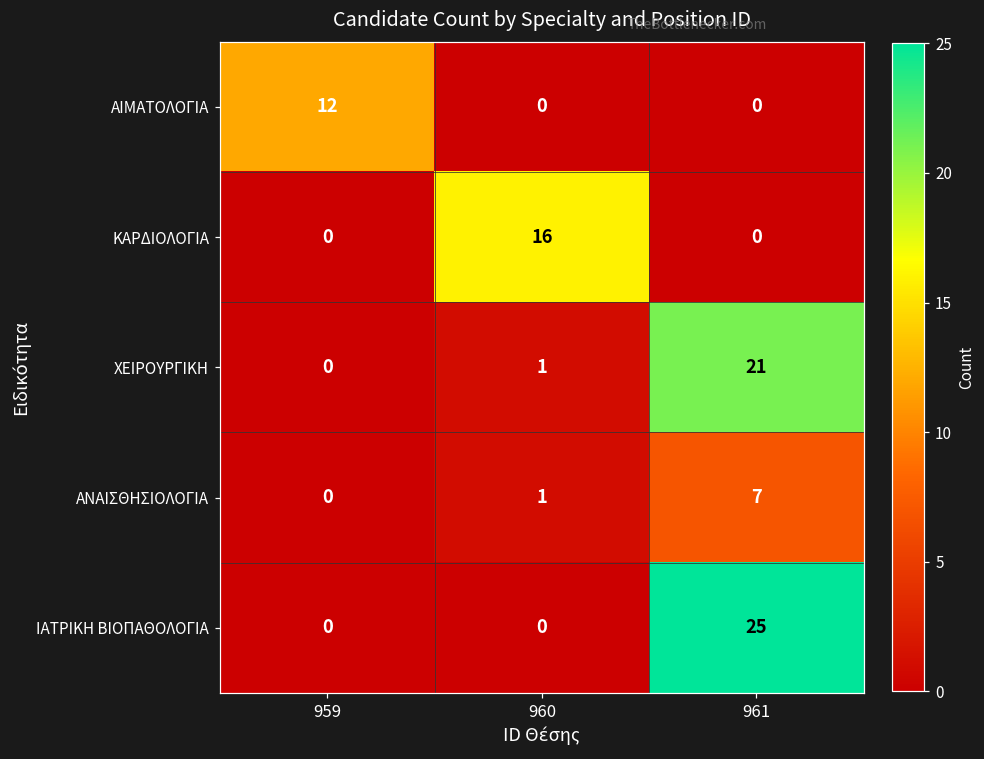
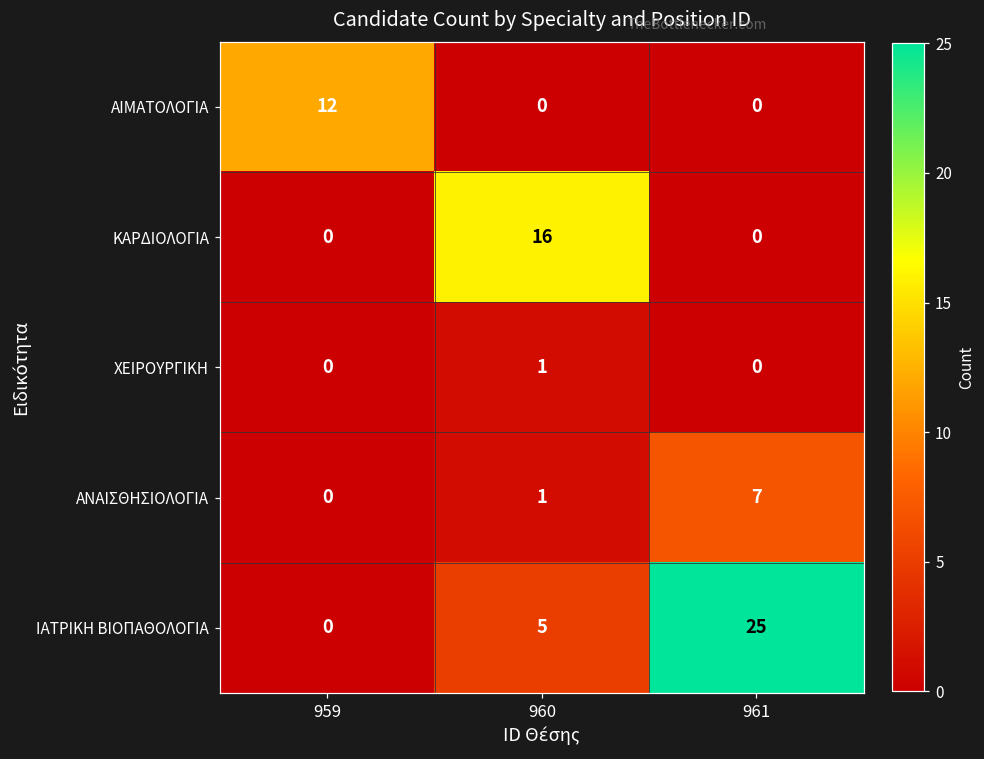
ΧΕΙΡΟΥΡΓΙΚΗ, 961: 21 -> 0
ΙΑΤΡΙΚΗ ΒΙΟΠΑΘΟΛΟΓΙΑ, 960: 0 -> 5
